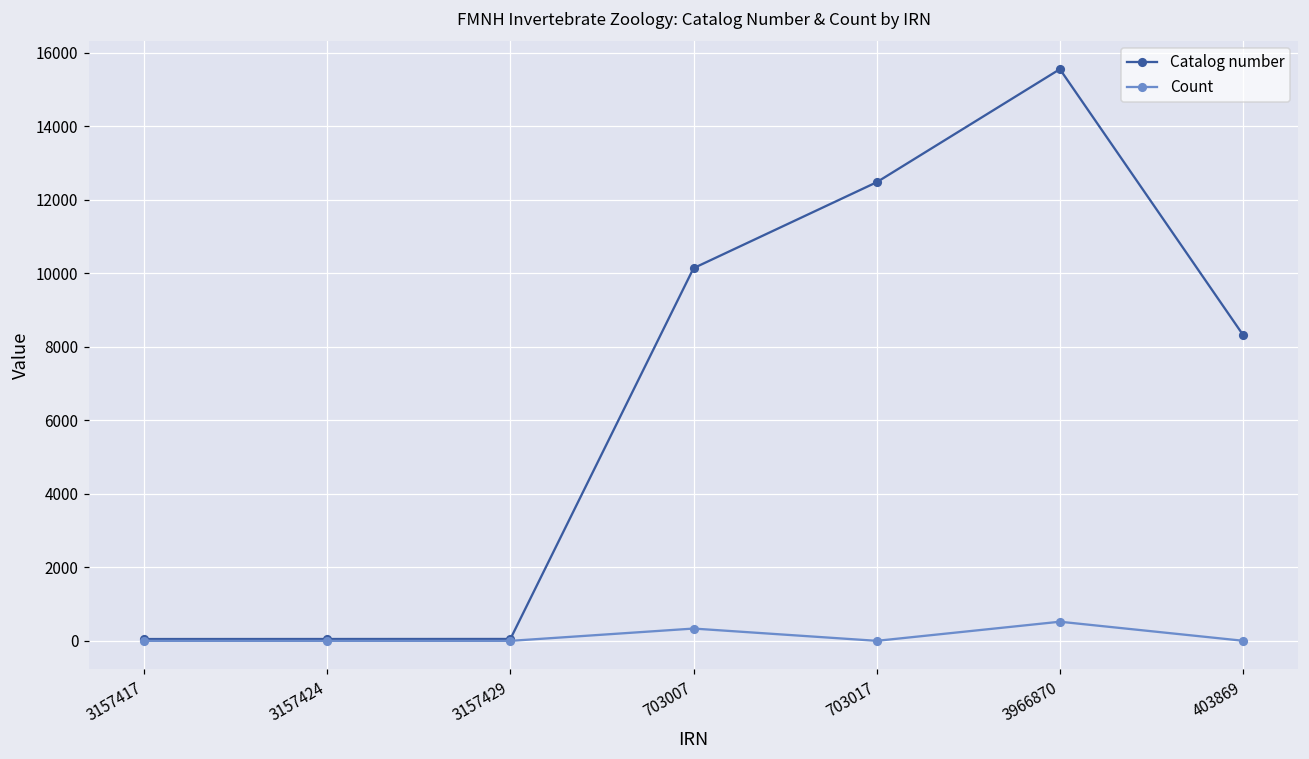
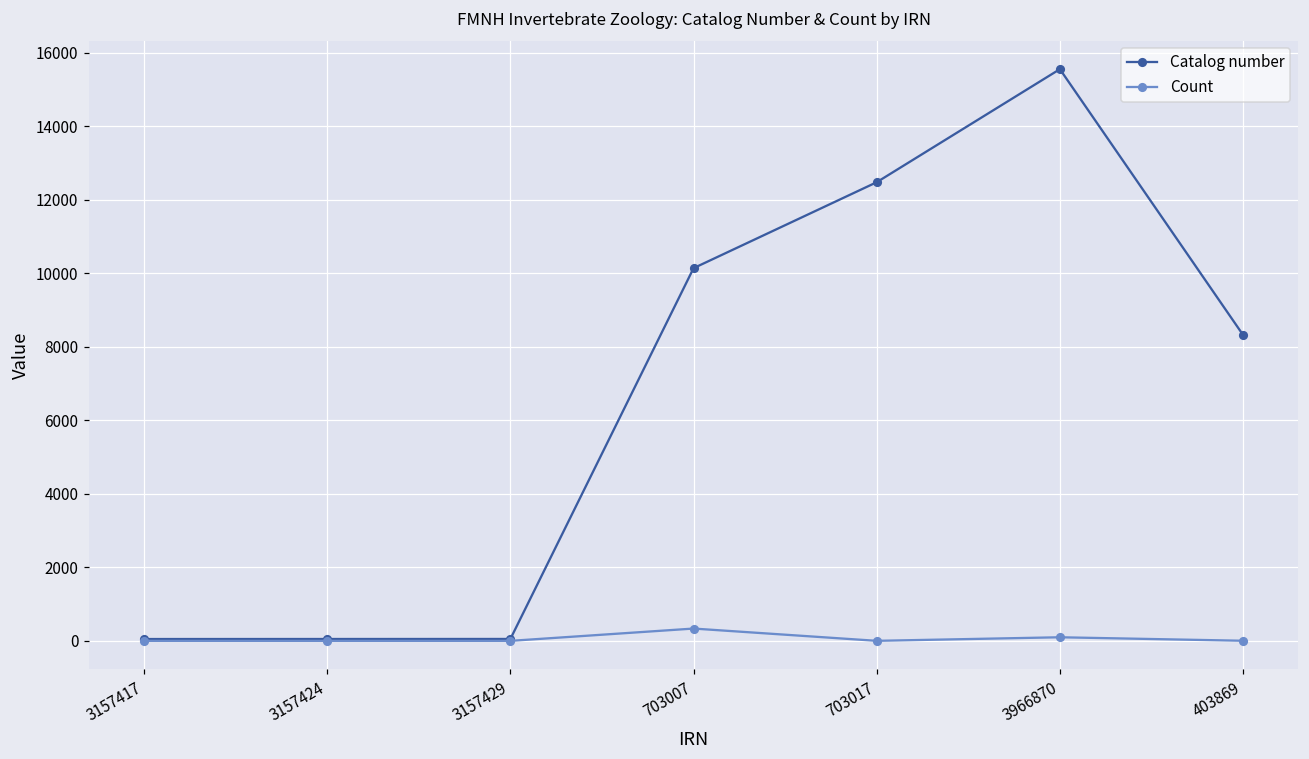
Count, 3966870: 500 -> 100
